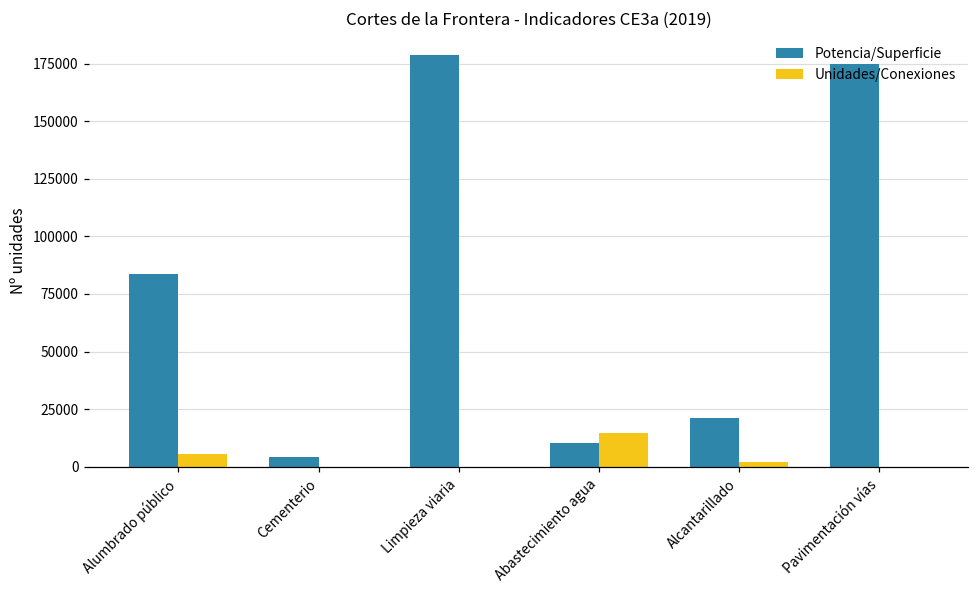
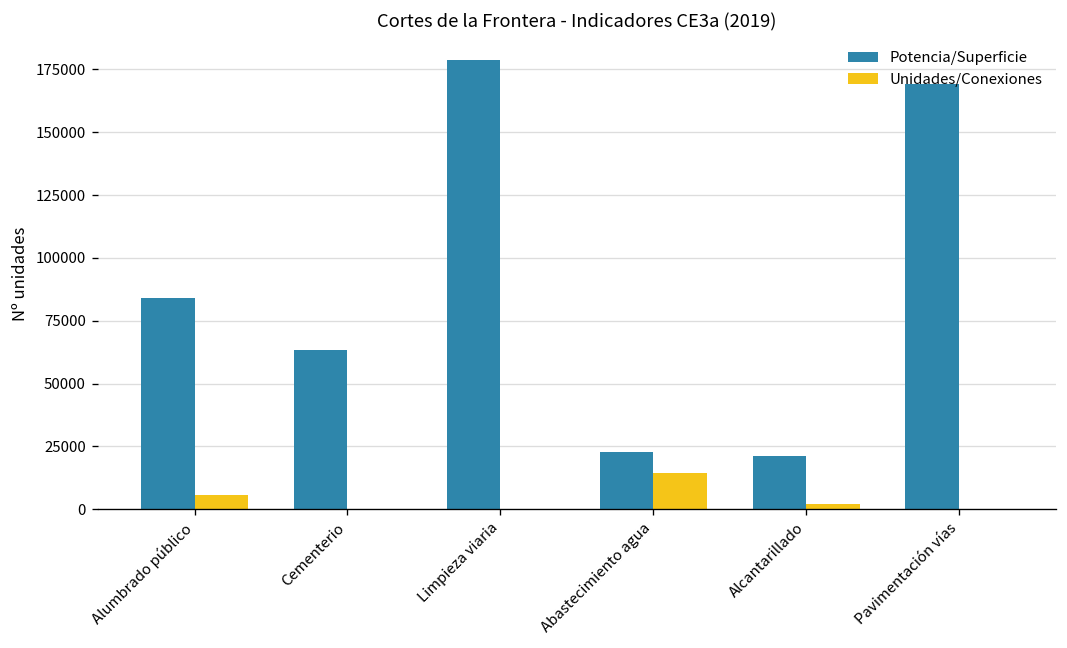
Potencia/Superficie, Cementerio: 4000 -> 63000
Potencia/Superficie, Abastecimiento agua: 10000 -> 23000
Potencia/Superficie, Pavimentación vías: 175000 -> 169000
